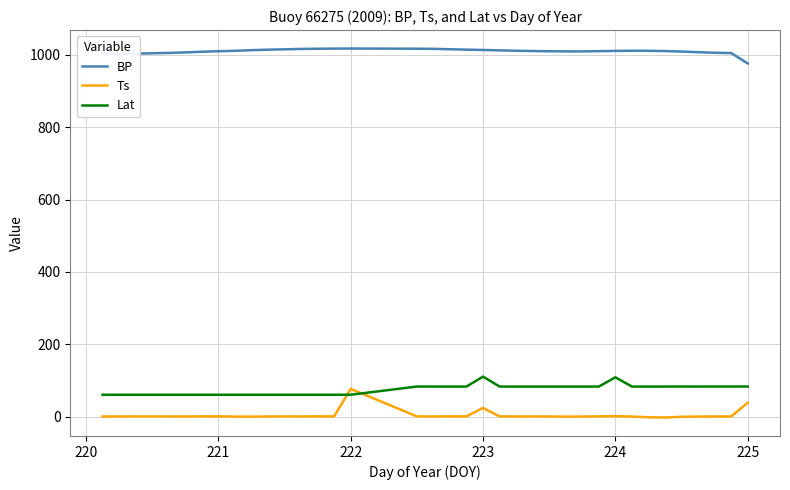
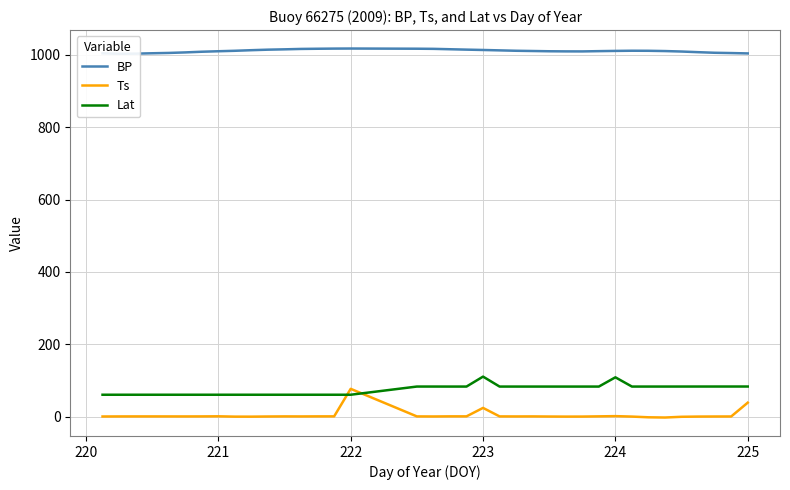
BP, 225: 980 -> 1000
